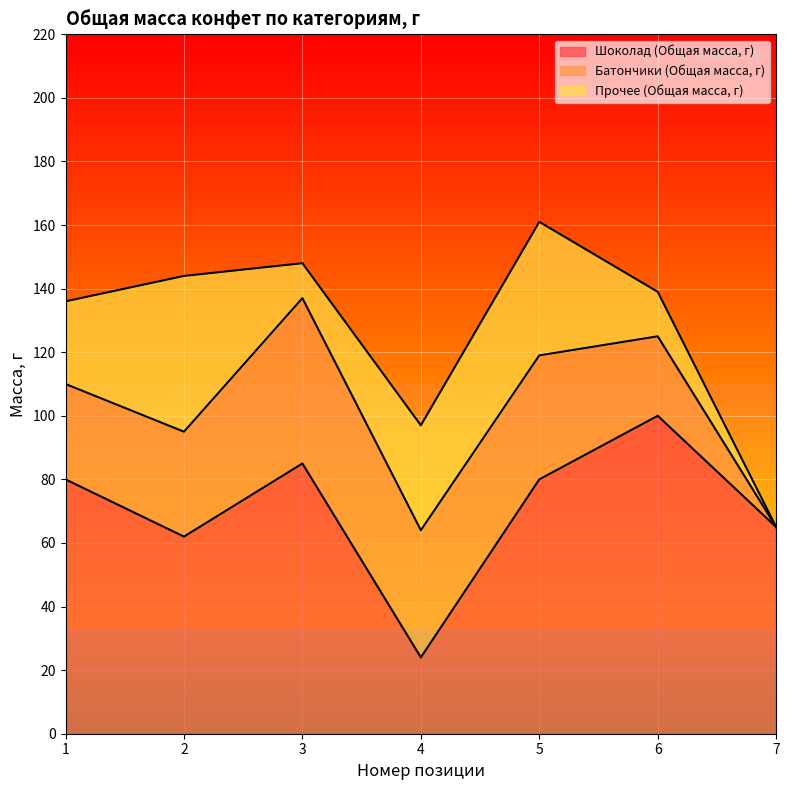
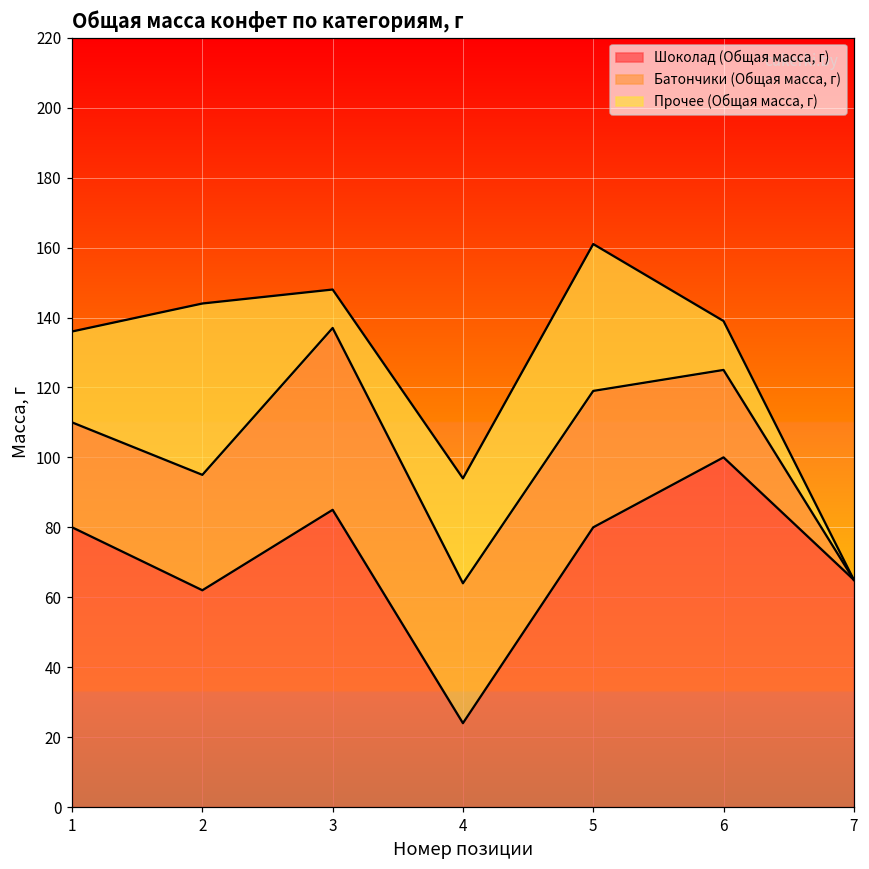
Прочее (Общая масса, г), 4: 33 -> 30
